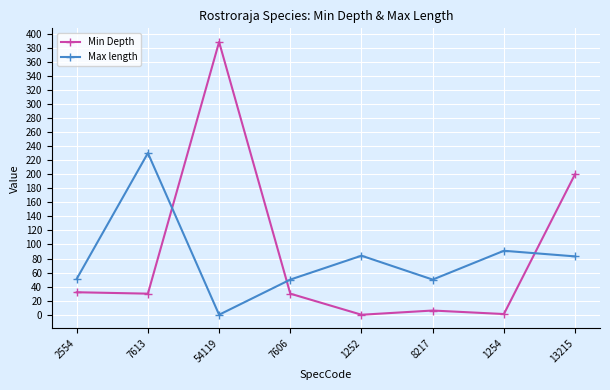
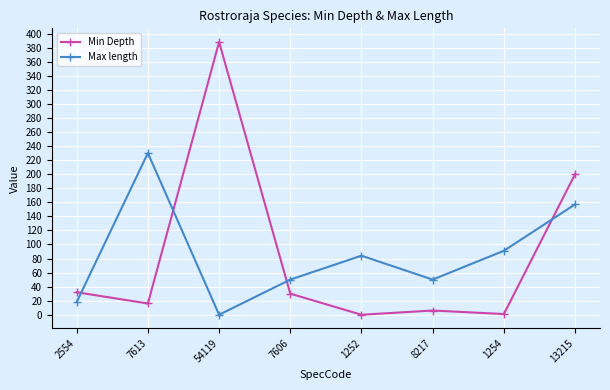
Max length, 2554: 50 -> 20
Min Depth, 7613: 30 -> 20
Max length, 13215: 80 -> 160
